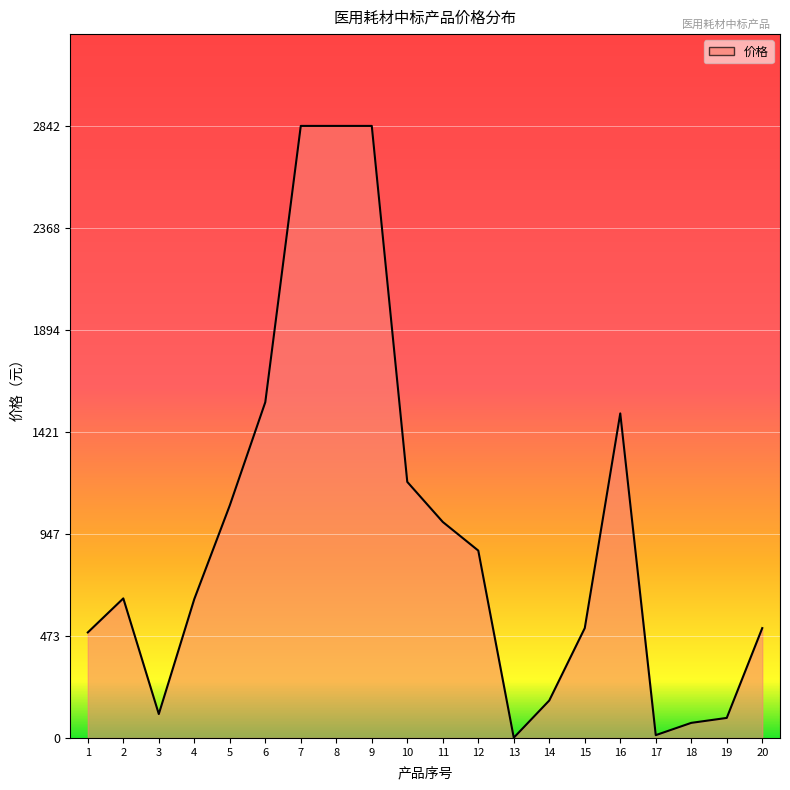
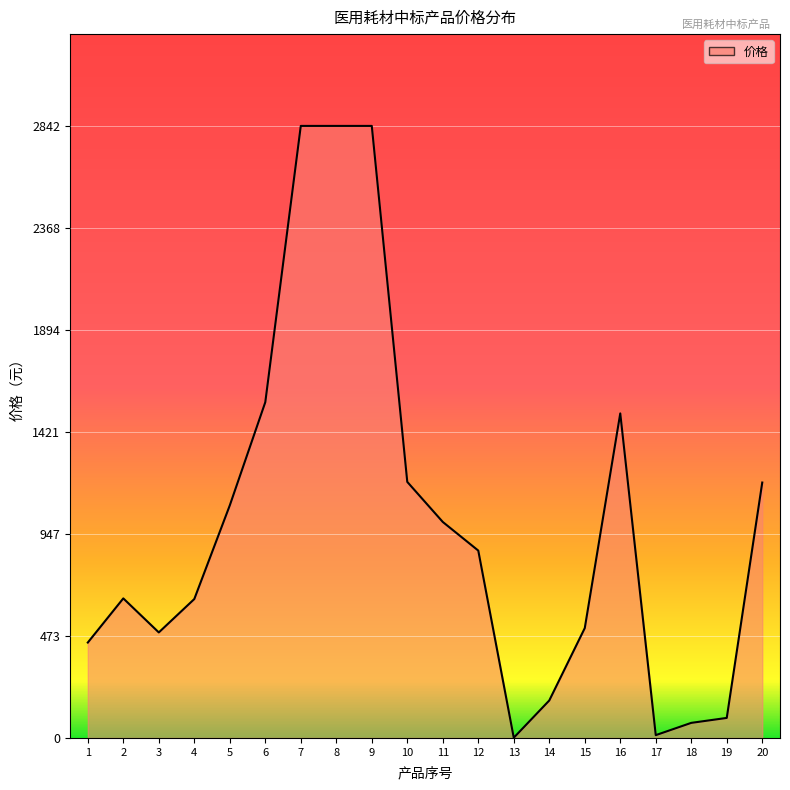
1: 490 -> 440
3: 110 -> 490
20: 510 -> 1190
